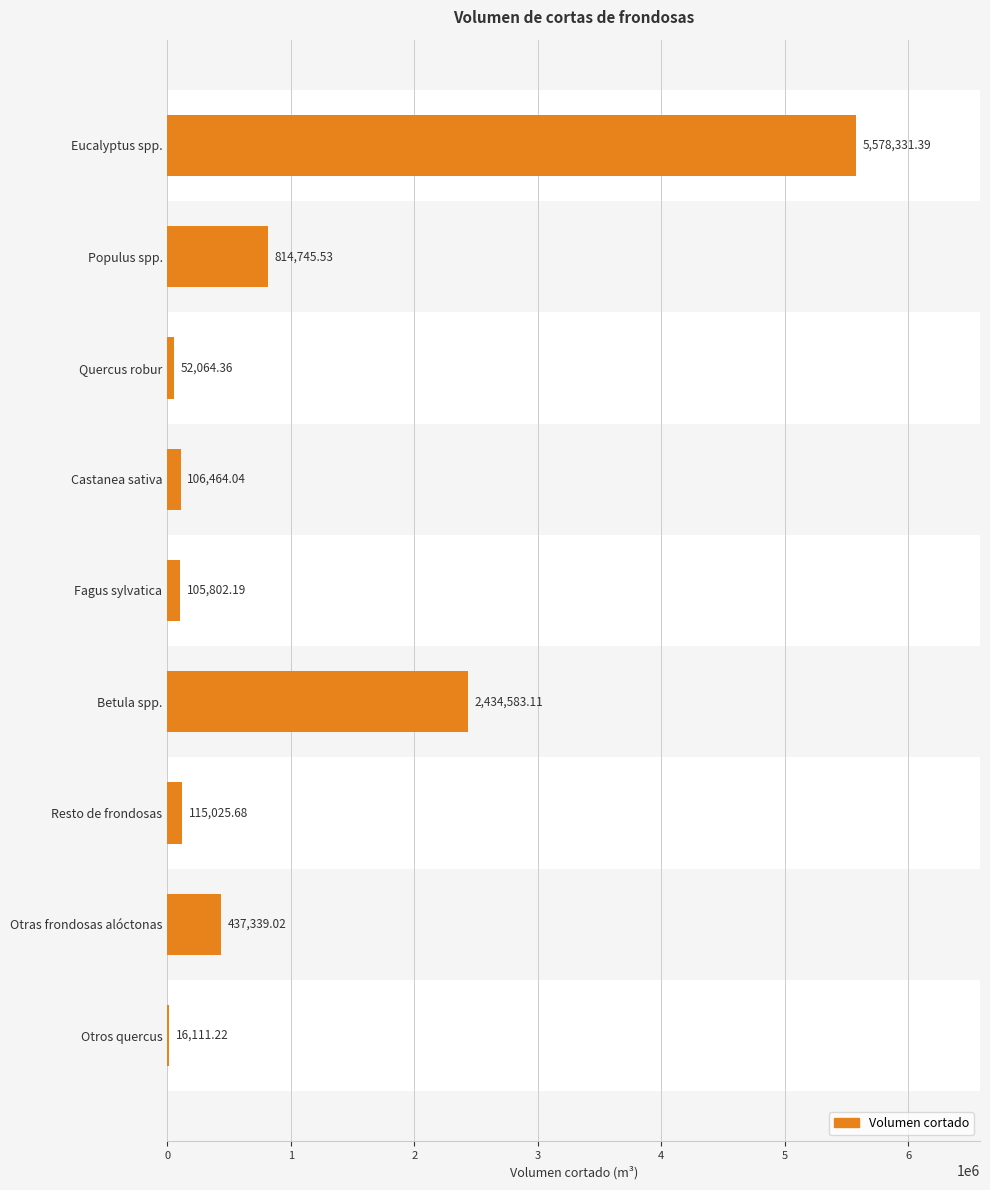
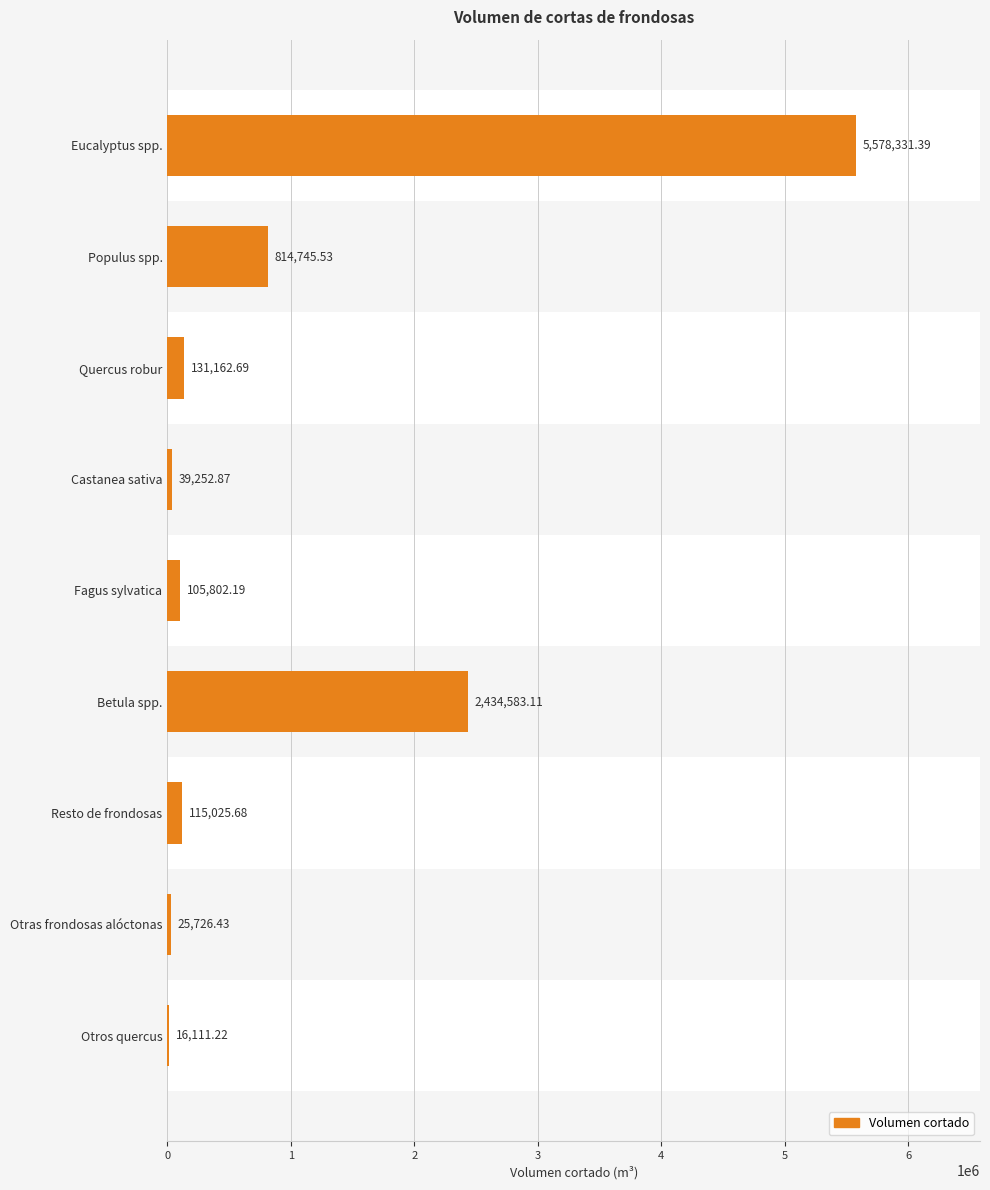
Quercus robur: 52,064.36 -> 131,162.69
Castanea sativa: 106,464.04 -> 39,252.87
Otras frondosas alóctonas: 437,339.02 -> 25,726.43
